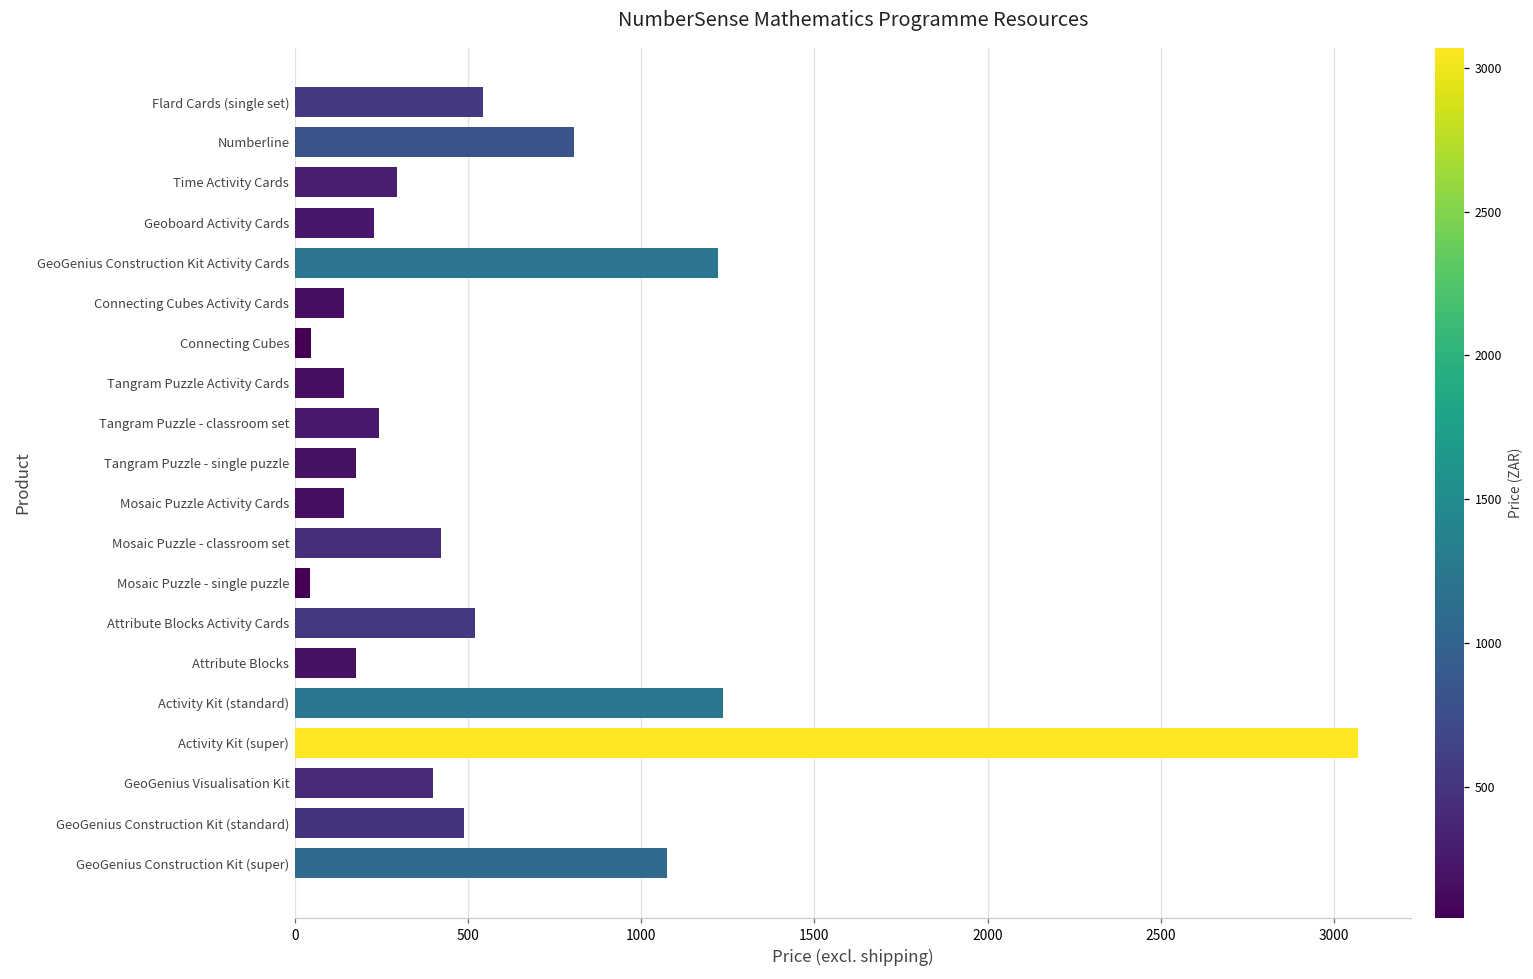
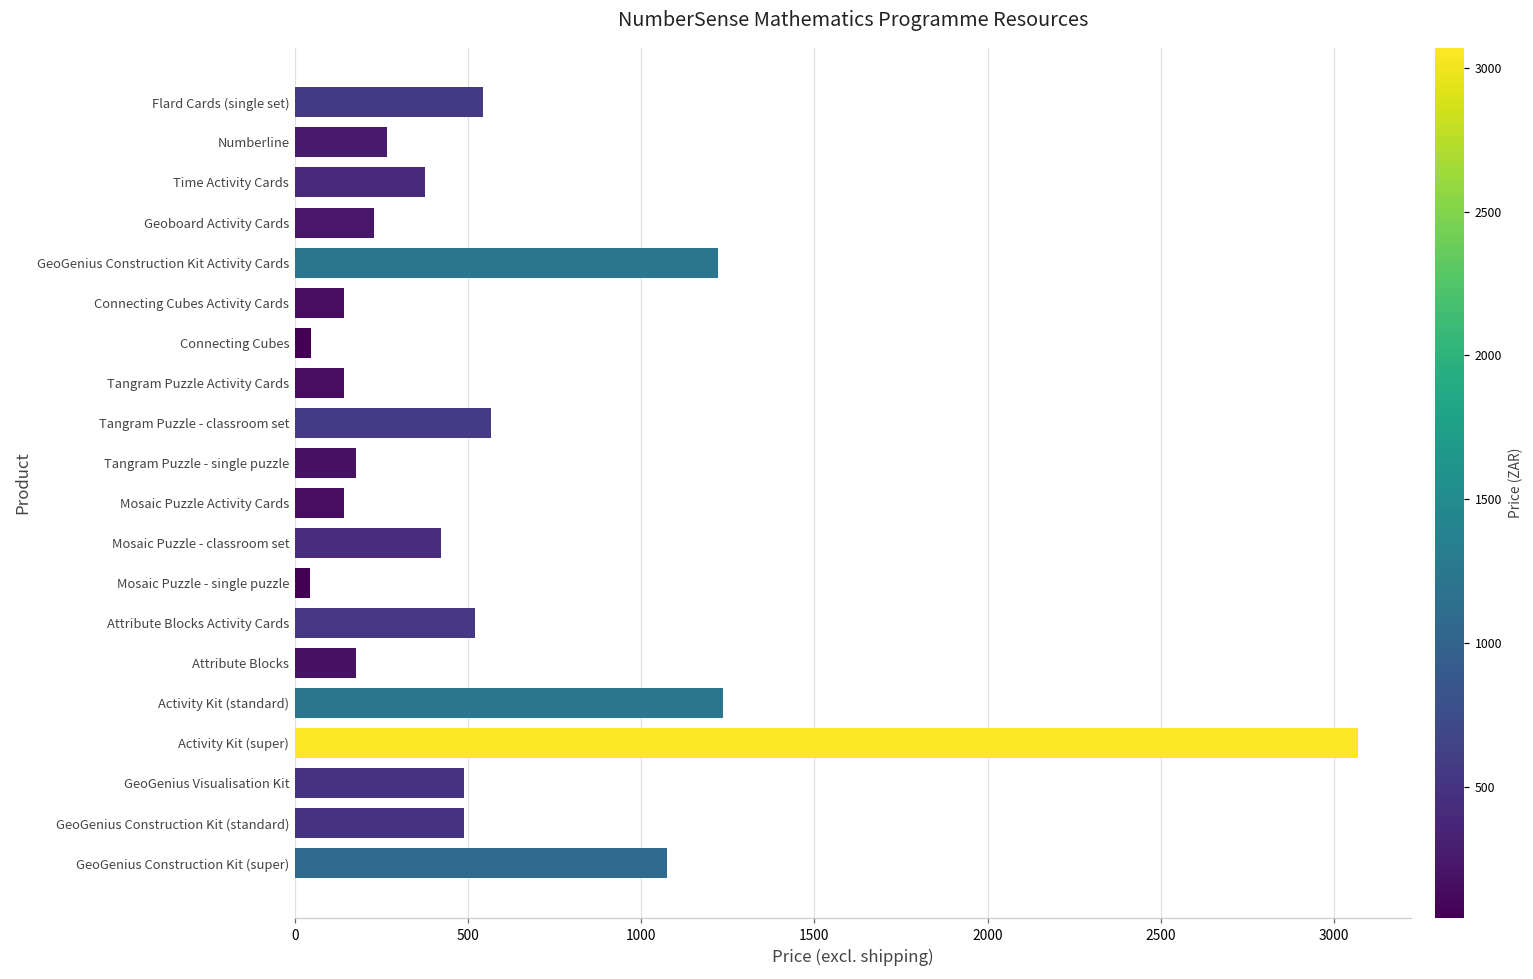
Numberline: 810 -> 270
Time Activity Cards: 300 -> 380
Tangram Puzzle - classroom set: 240 -> 570
GeoGenius Visualisation Kit: 400 -> 490
